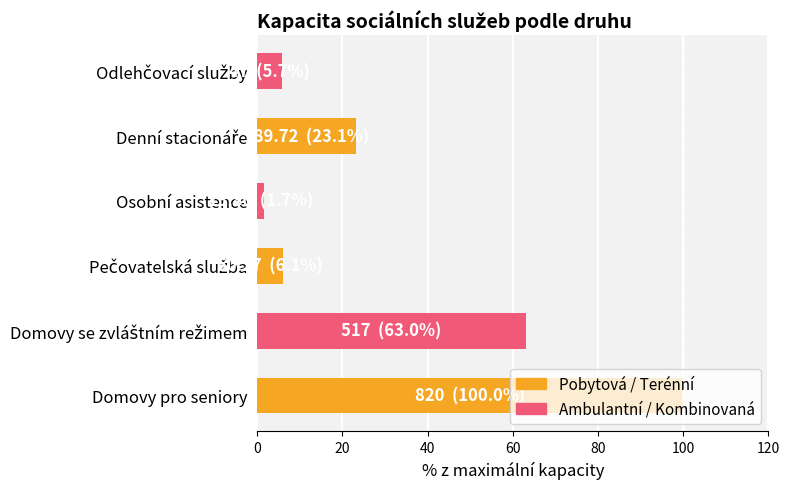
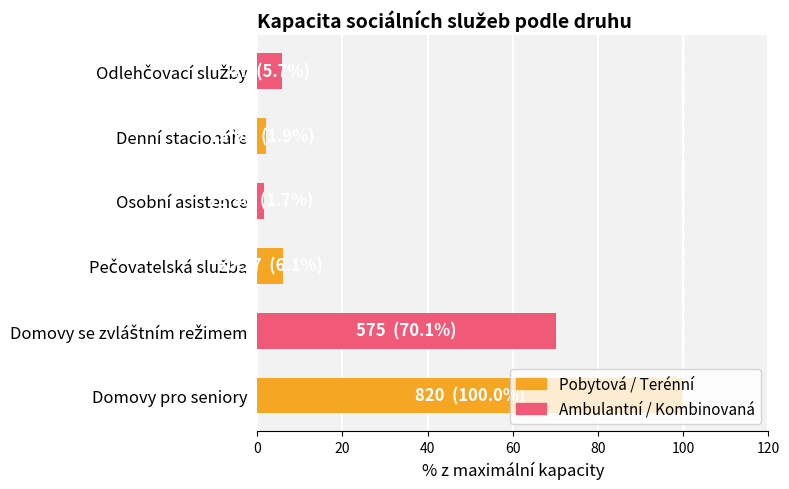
Denní stacionáře: 23 -> 2
Domovy se zvláštním režimem: 517 (63.0%) -> 575 (70.1%)
